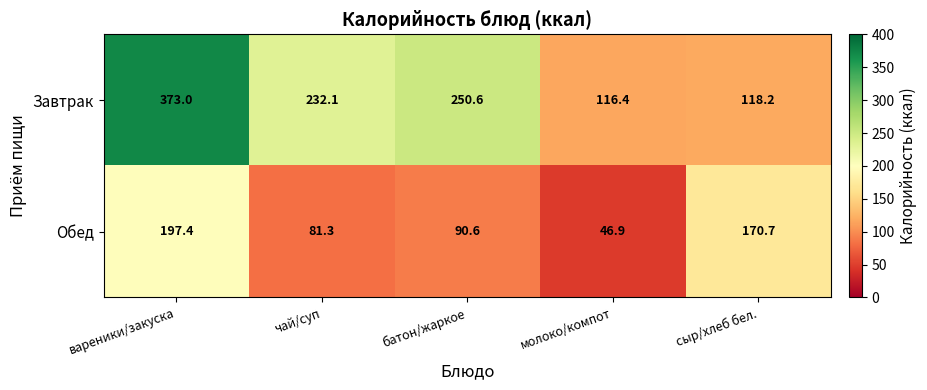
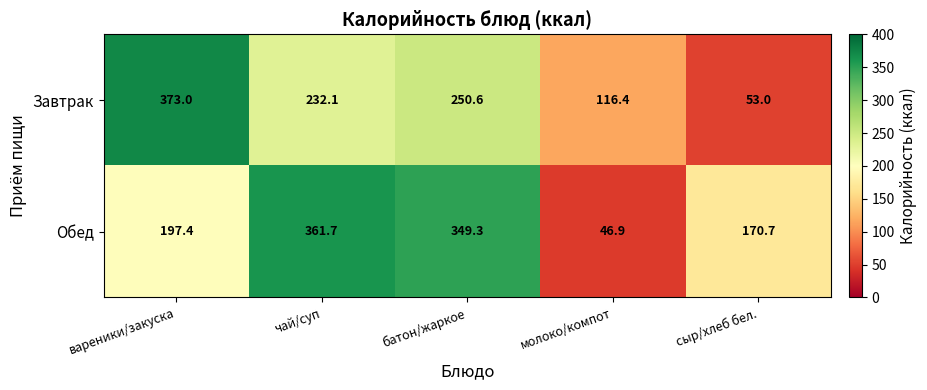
Завтрак, сыр/хлеб бел.: 118.2 -> 53.0
Обед, чай/суп: 81.3 -> 361.7
Обед, батон/жаркое: 90.6 -> 349.3
